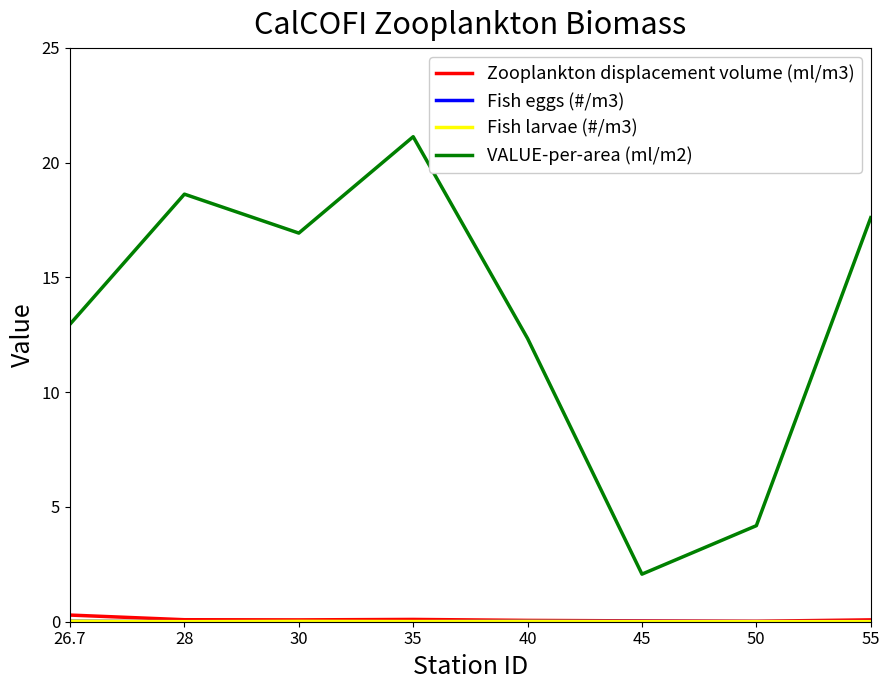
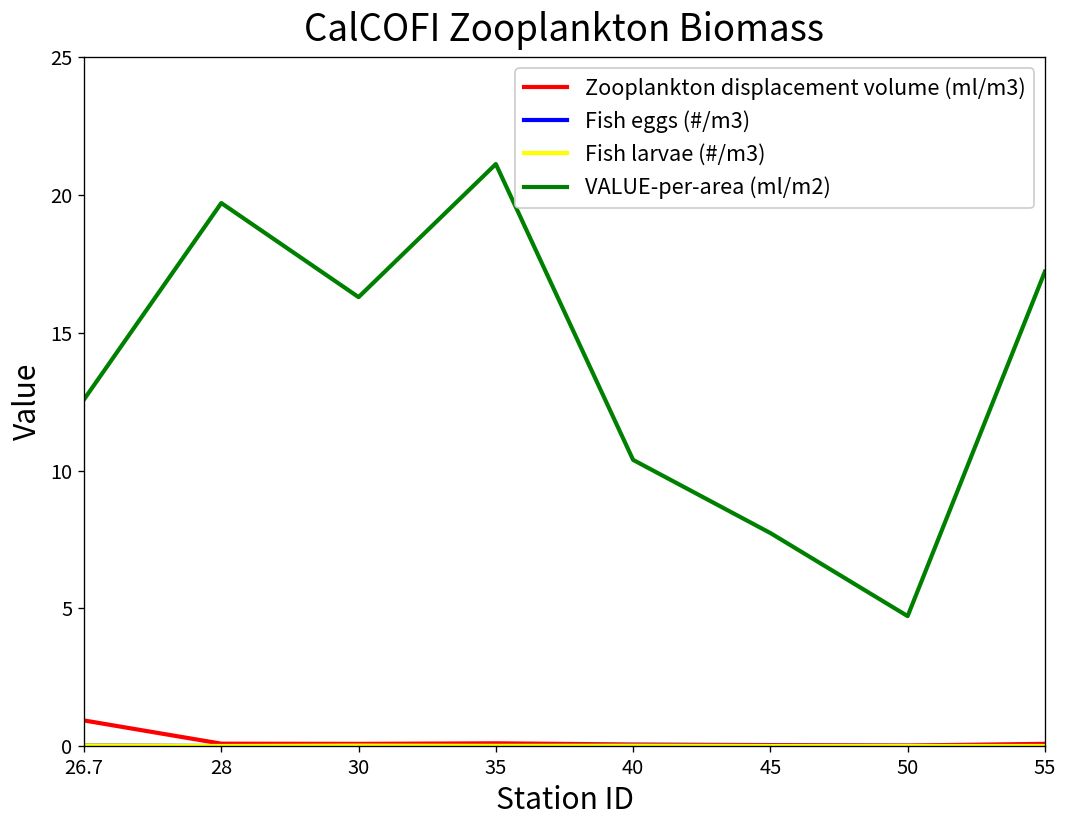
Zooplankton displacement volume (ml/m3), 26.7: 0.3 -> 0.9
VALUE-per-area (ml/m2), 26.7: 13.0 -> 12.6
VALUE-per-area (ml/m2), 28: 18.6 -> 19.7
VALUE-per-area (ml/m2), 30: 16.9 -> 16.3
VALUE-per-area (ml/m2), 40: 12.3 -> 10.4
VALUE-per-area (ml/m2), 45: 2.1 -> 7.7
VALUE-per-area (ml/m2), 50: 4.2 -> 4.7
VALUE-per-area (ml/m2), 55: 17.6 -> 17.2
